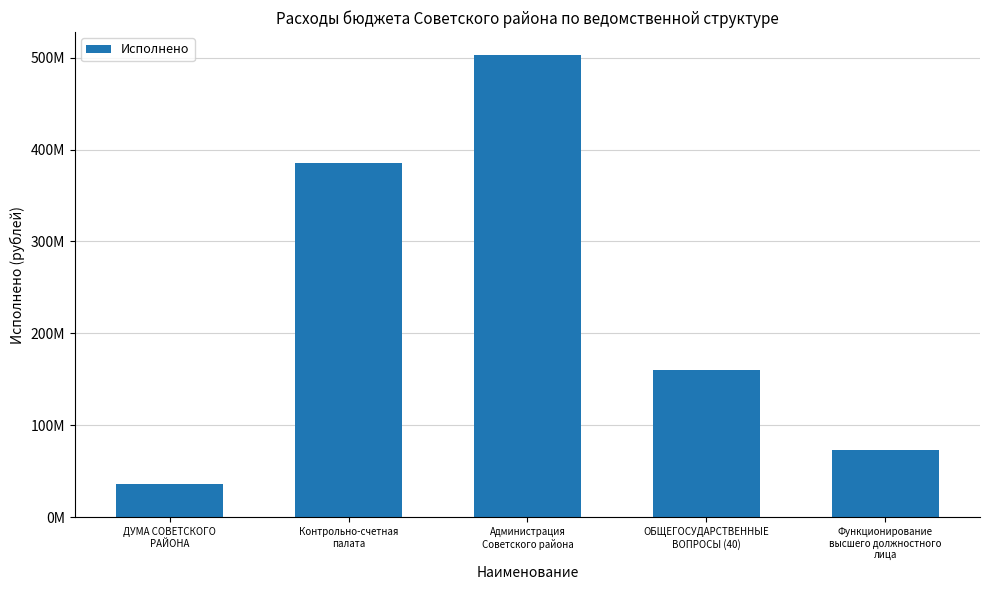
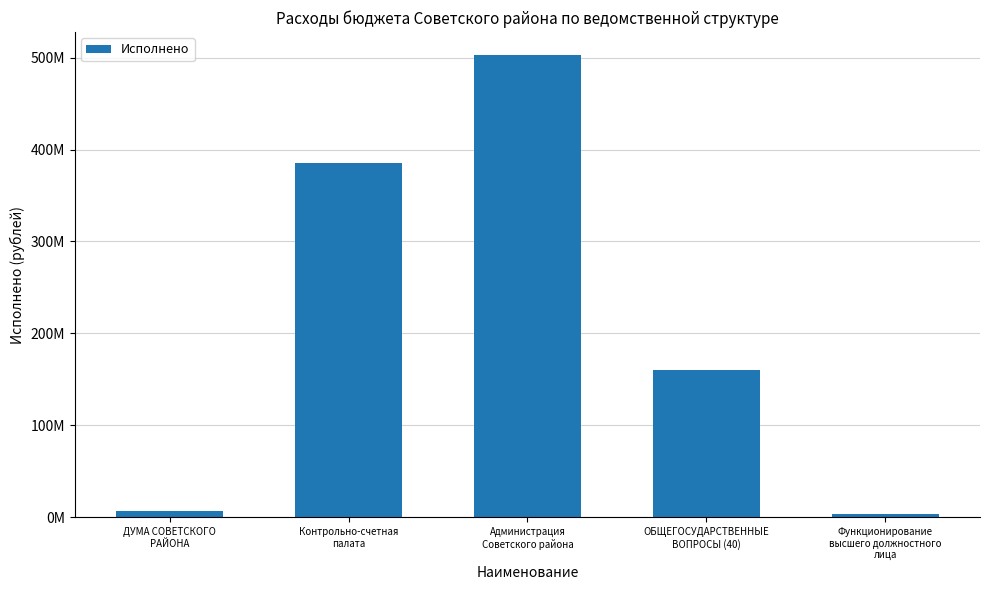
ДУМА СОВЕТСКОГО РАЙОНА: 40000000 -> 10000000
Функционирование высшего должностного лица: 70000000 -> 0
